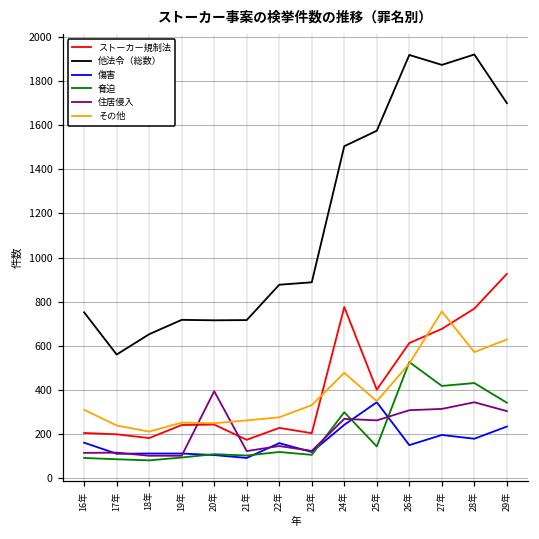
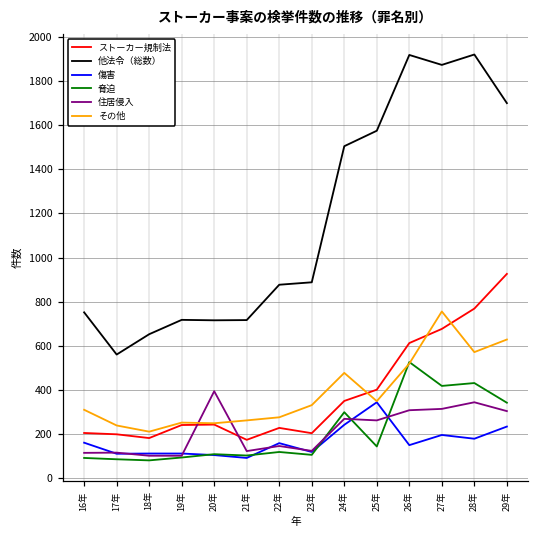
ストーカー規制法, 24年: 780 -> 350
